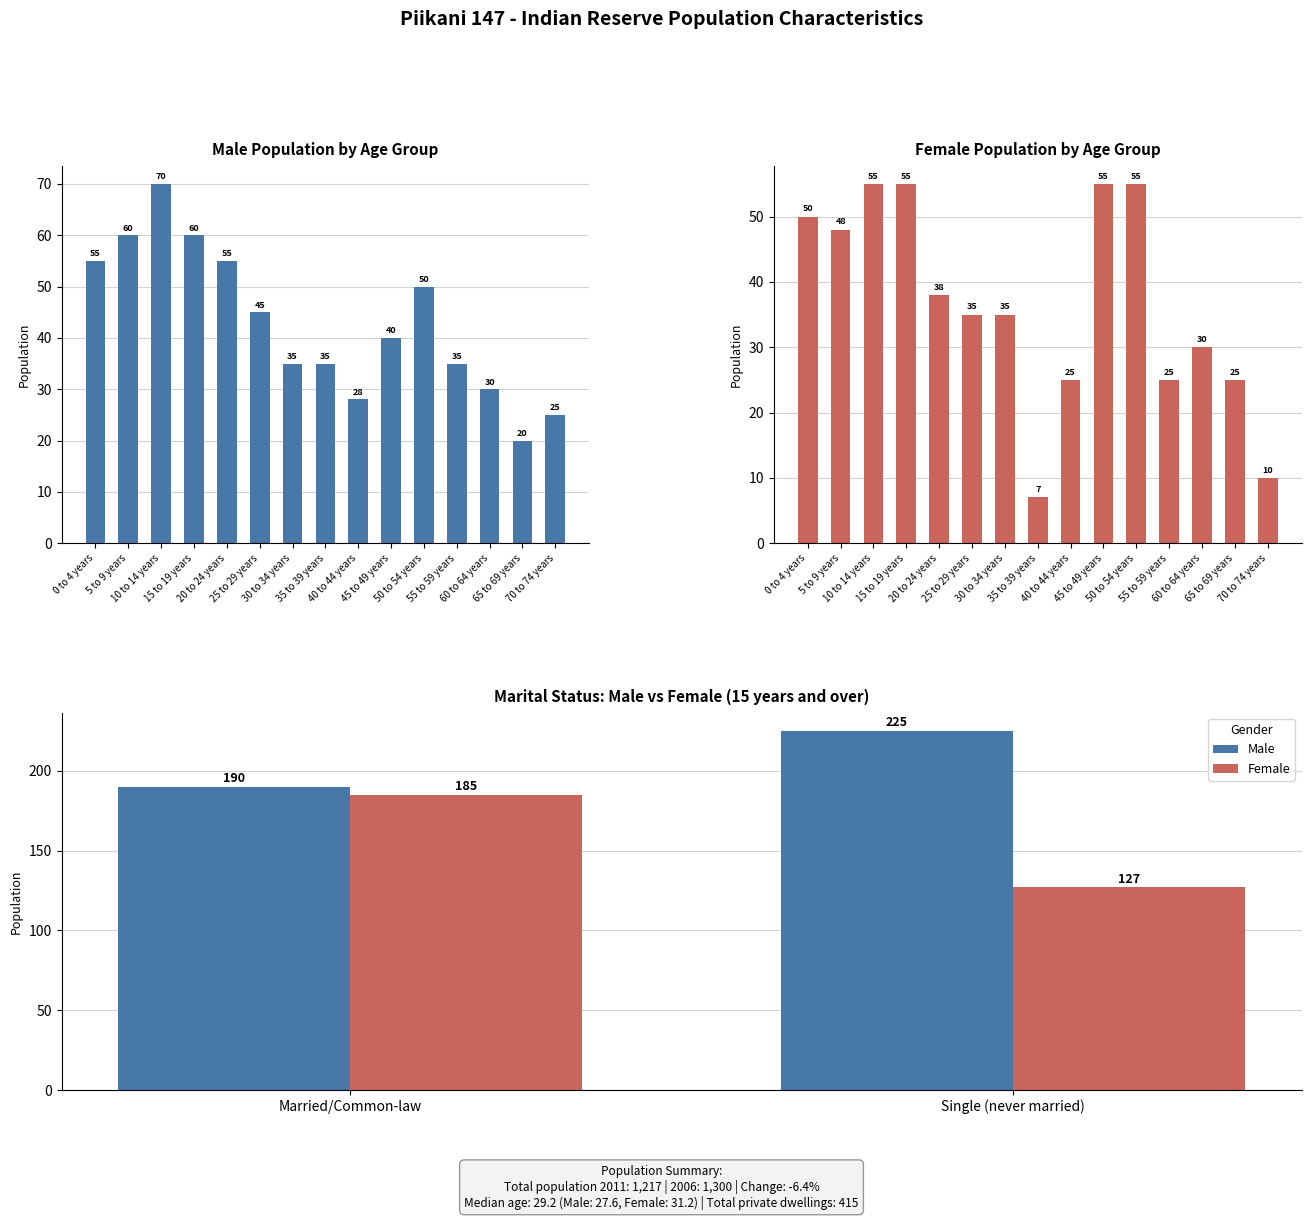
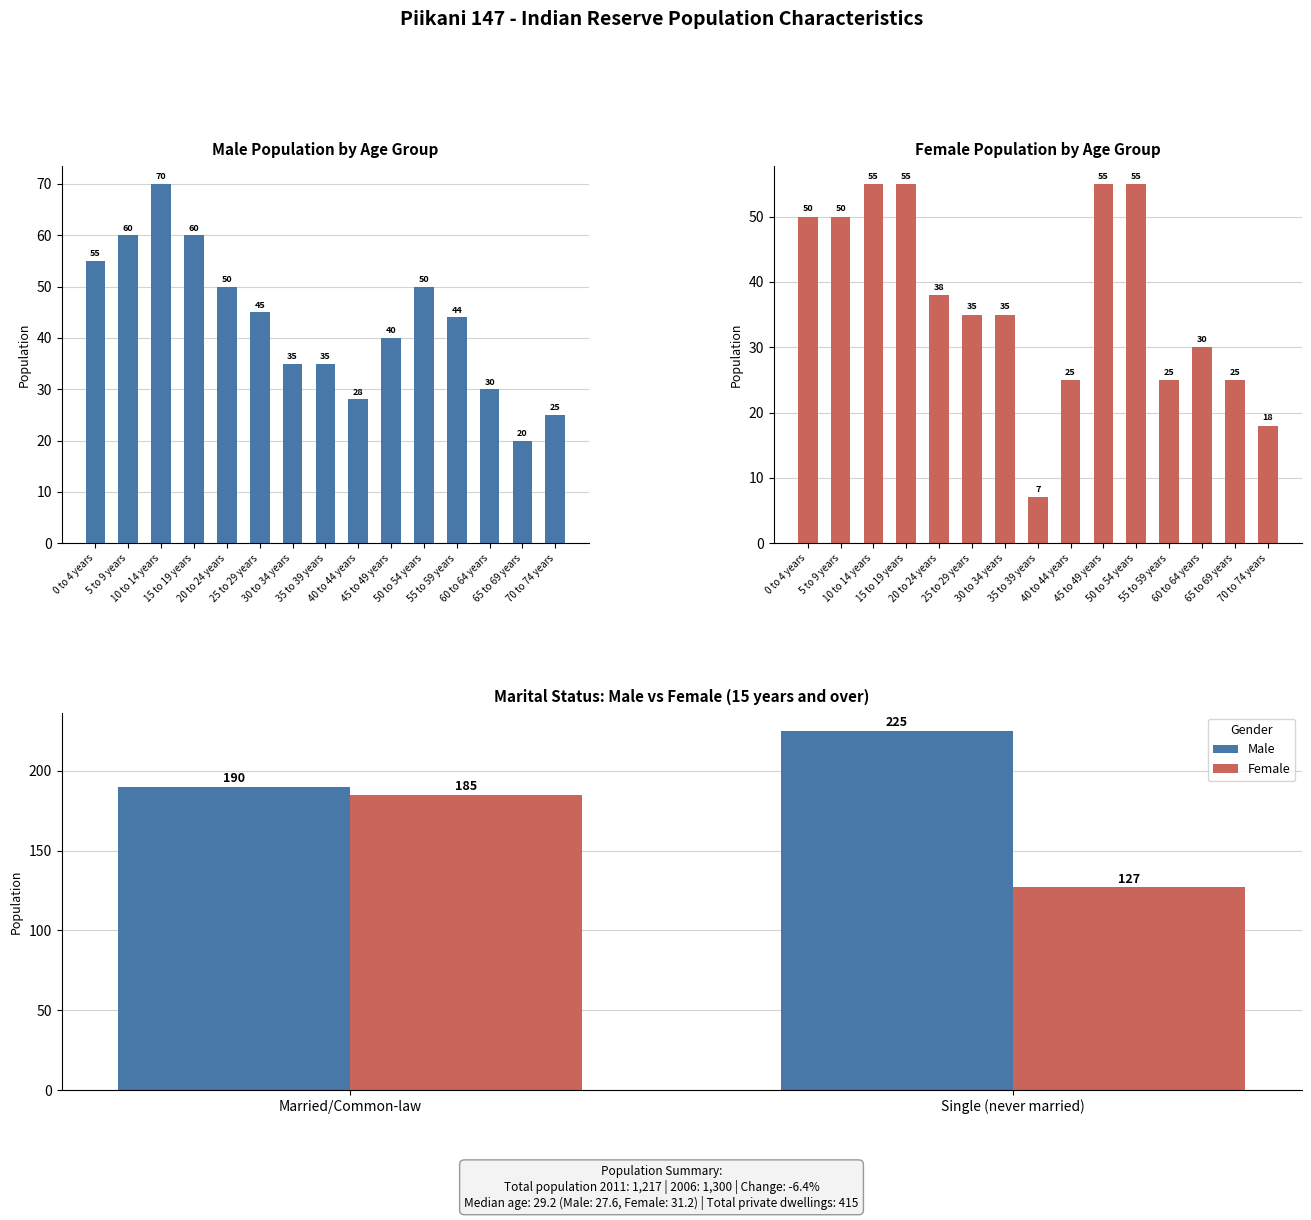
Male Population by Age Group, 20 to 24 years: 55 -> 50
Male Population by Age Group, 55 to 59 years: 35 -> 44
Female Population by Age Group, 5 to 9 years: 48 -> 50
Female Population by Age Group, 70 to 74 years: 10 -> 18
